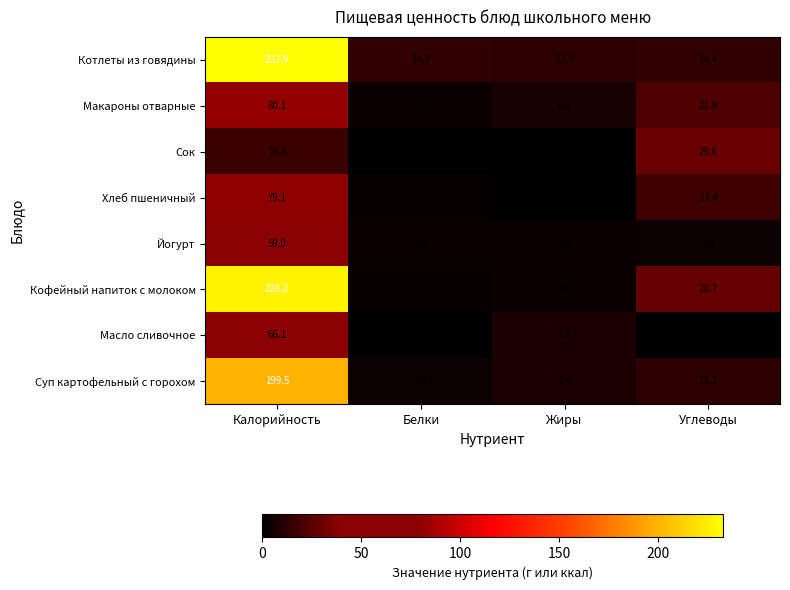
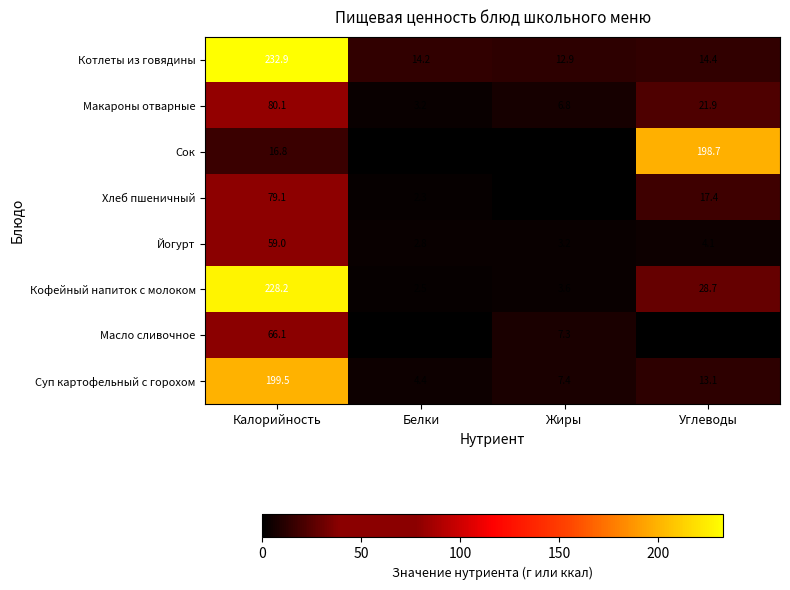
Сок, Углеводы: 29.6 -> 198.7
